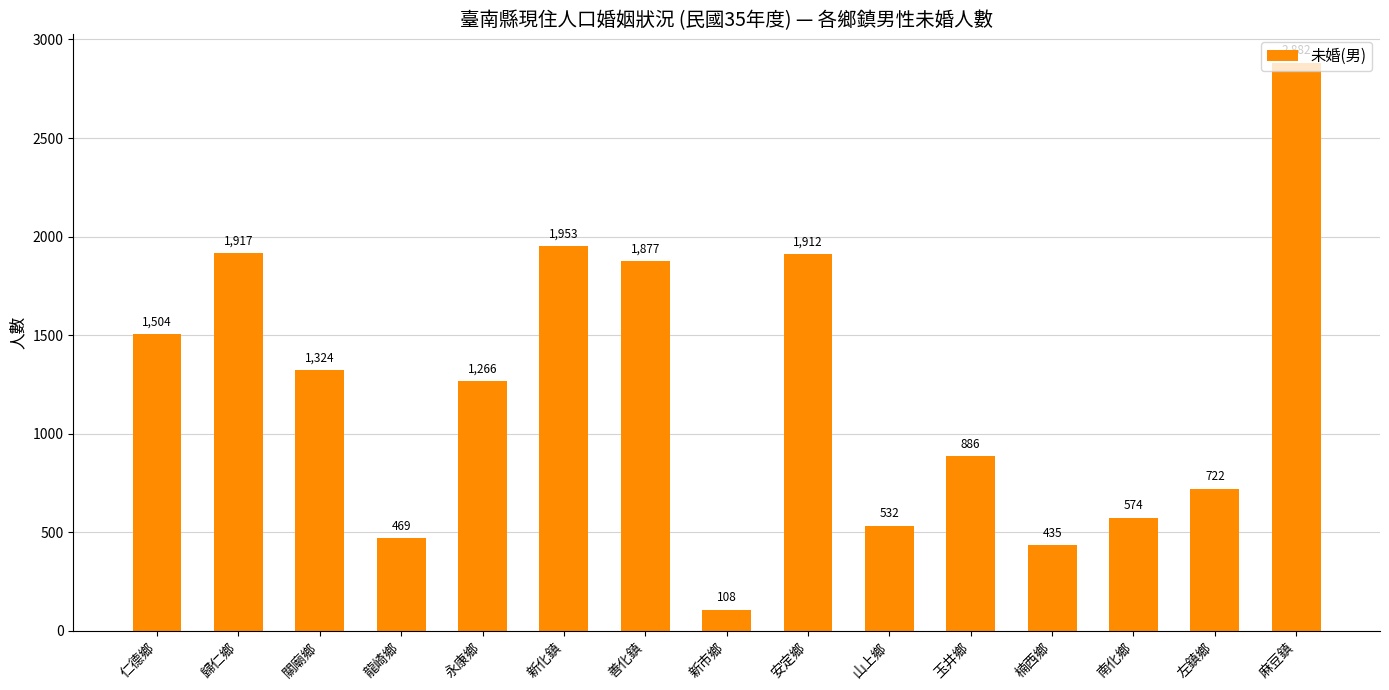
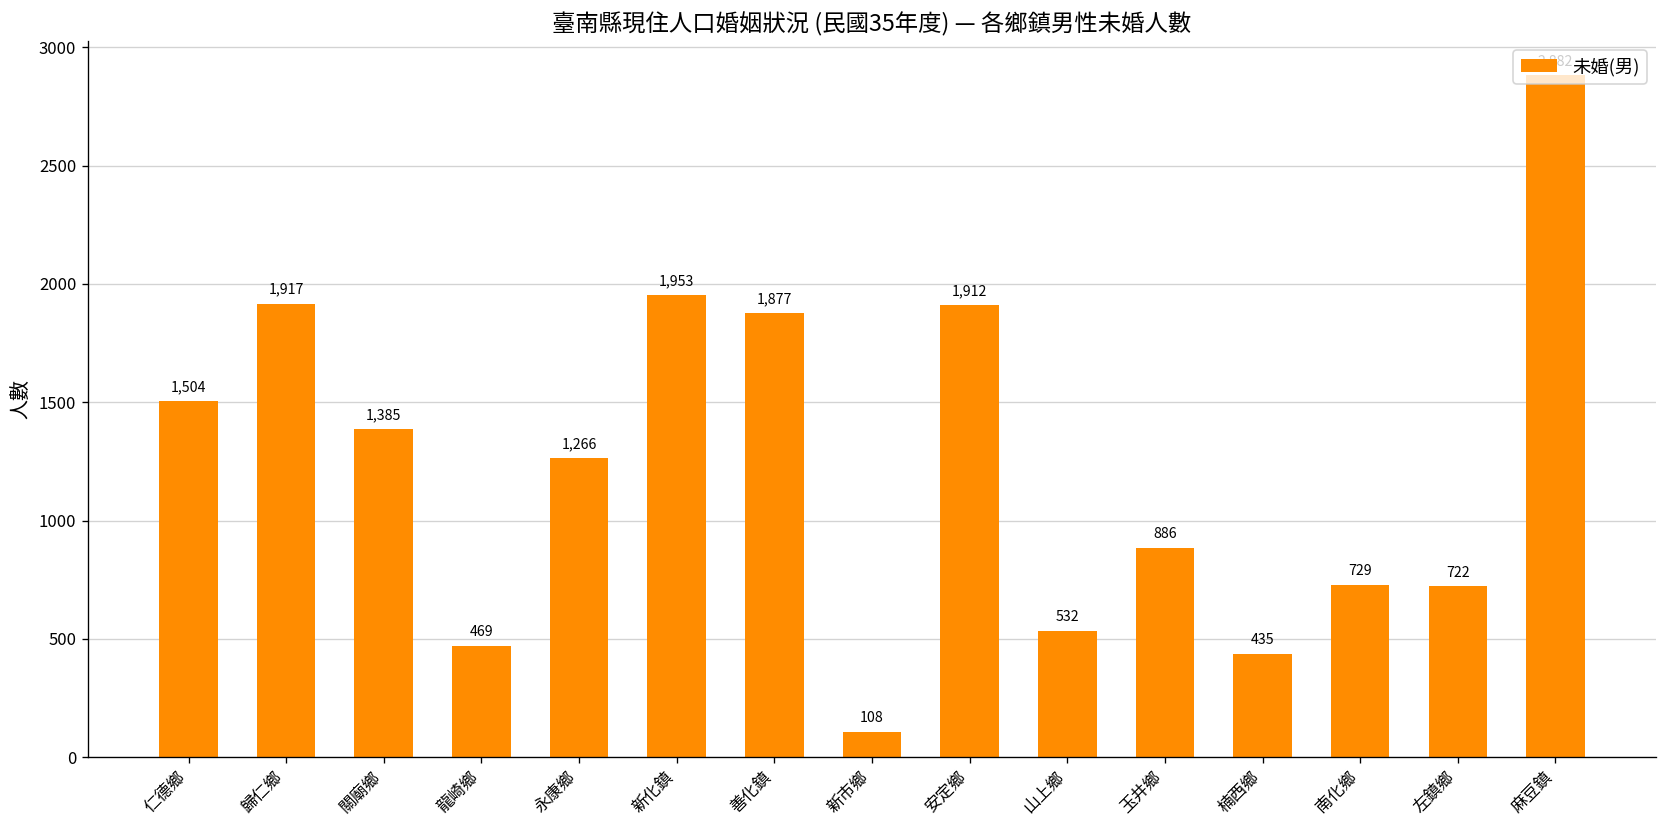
關廟鄉: 1,324 -> 1,385
南化鄉: 574 -> 729
